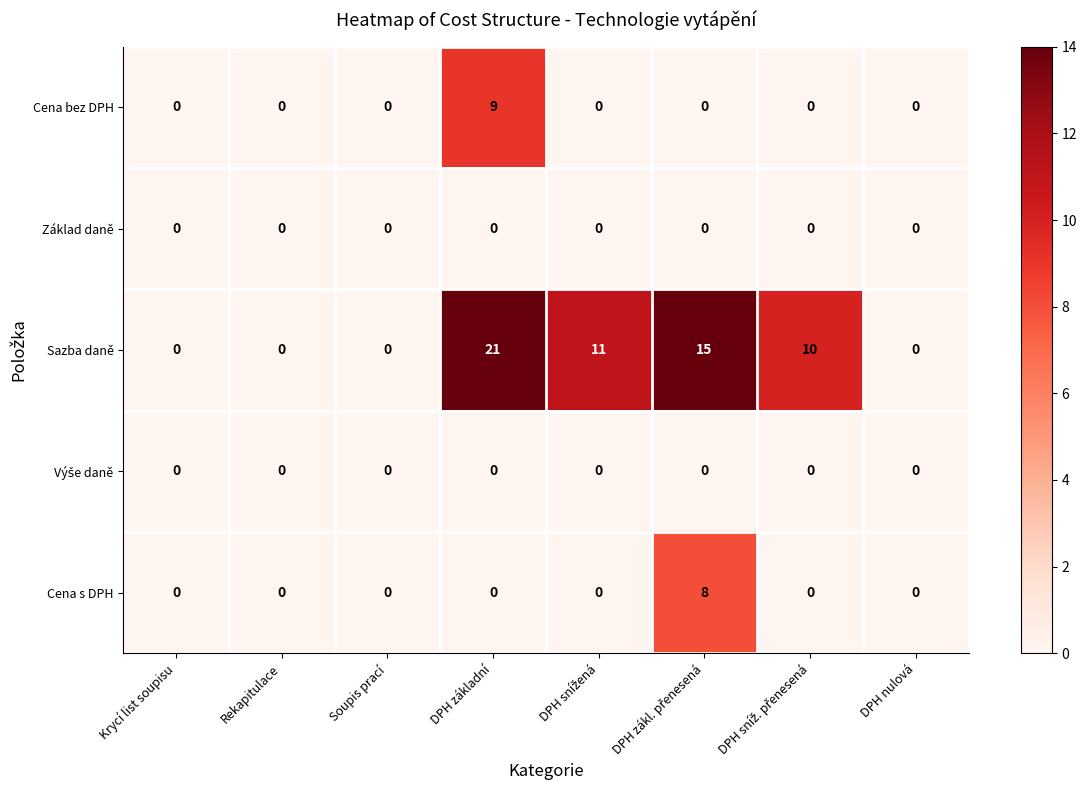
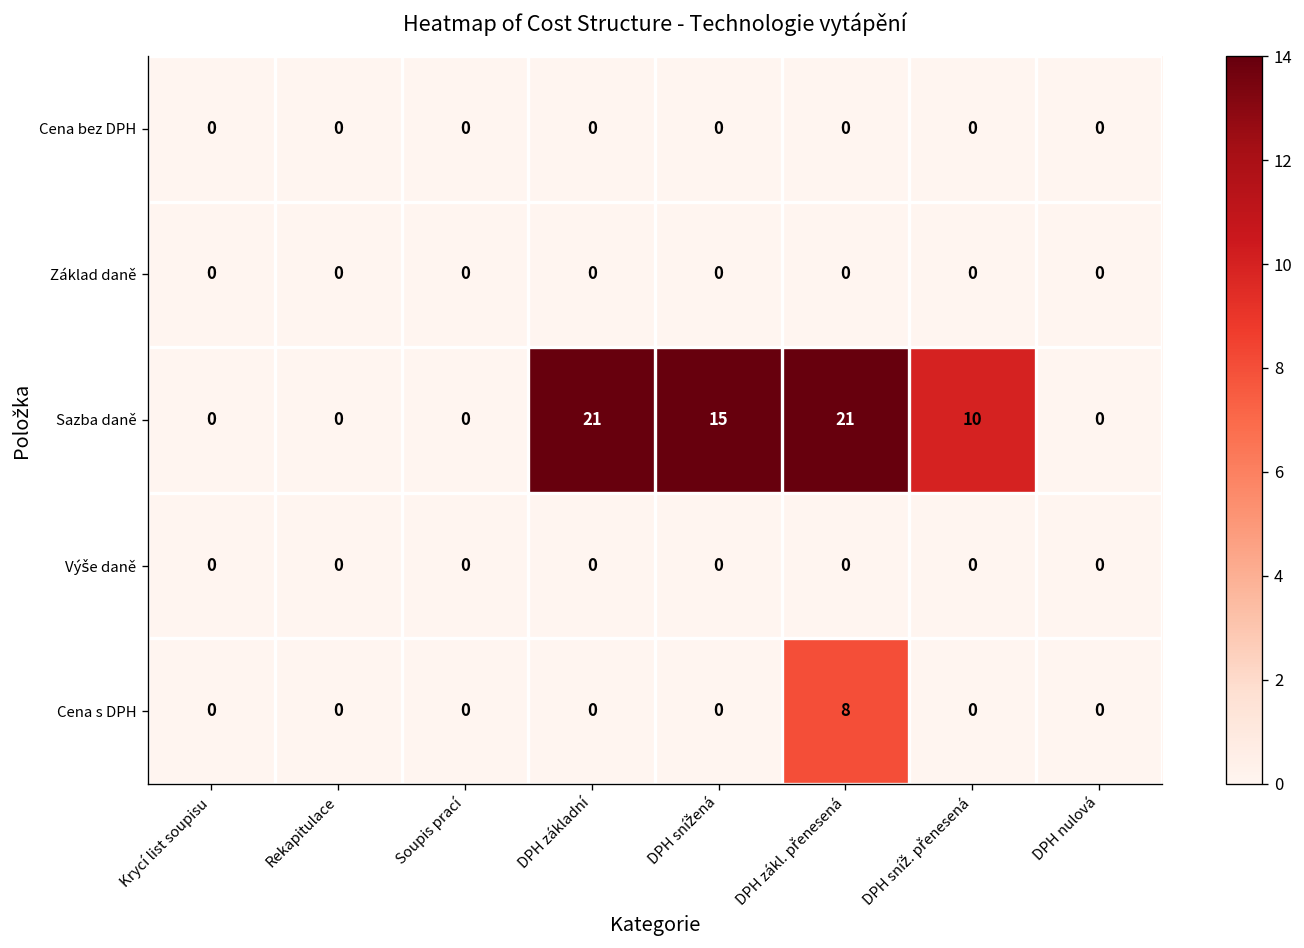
Cena bez DPH, DPH základní: 9 -> 0
Sazba daně, DPH snížená: 11 -> 15
Sazba daně, DPH zákl. přenesená: 15 -> 21
